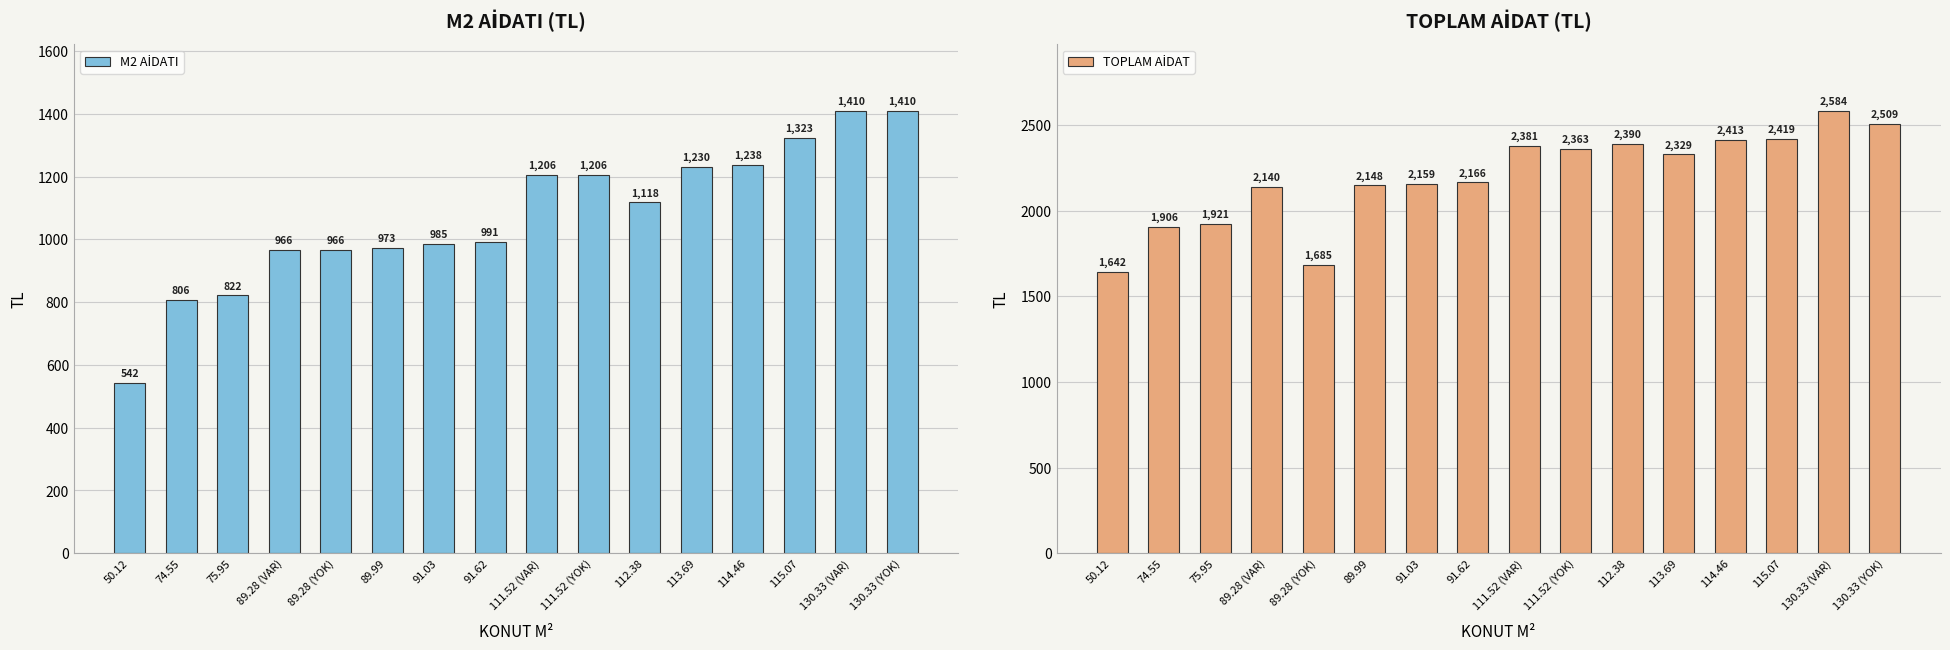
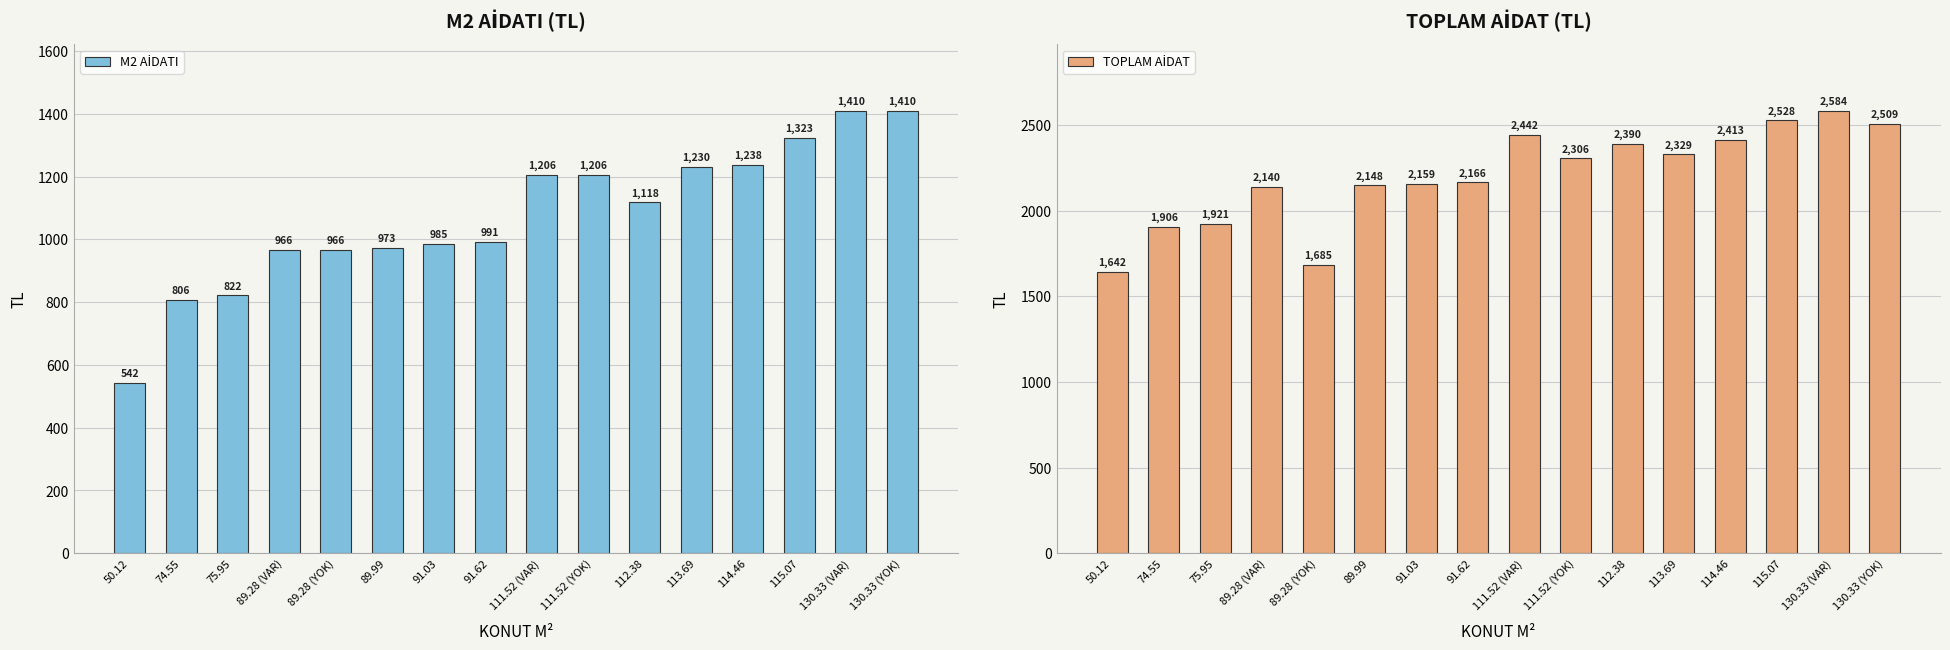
TOPLAM AİDAT (TL), 111.52 (VAR): 2,381 -> 2,442
TOPLAM AİDAT (TL), 111.52 (YOK): 2,363 -> 2,306
TOPLAM AİDAT (TL), 115.07: 2,419 -> 2,528
